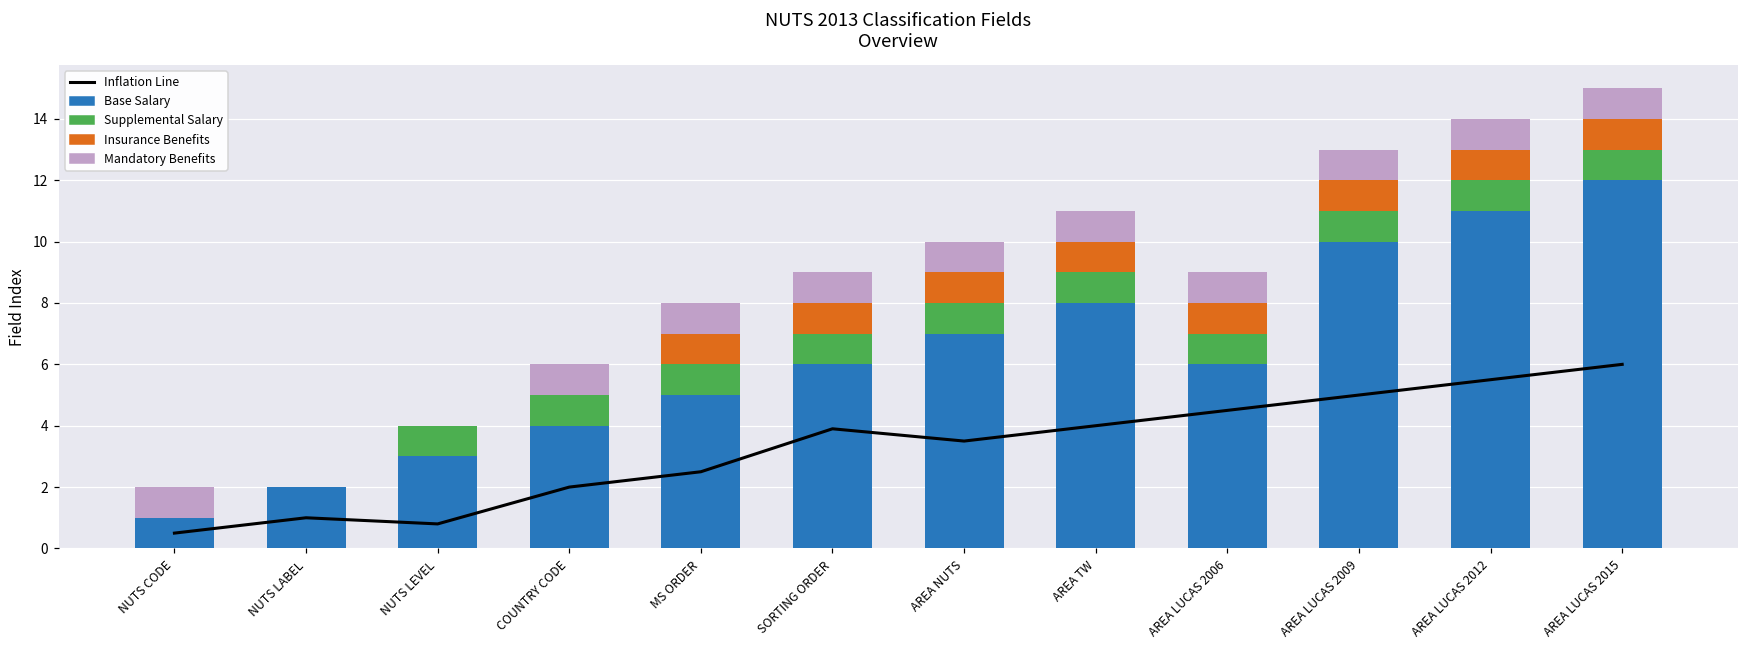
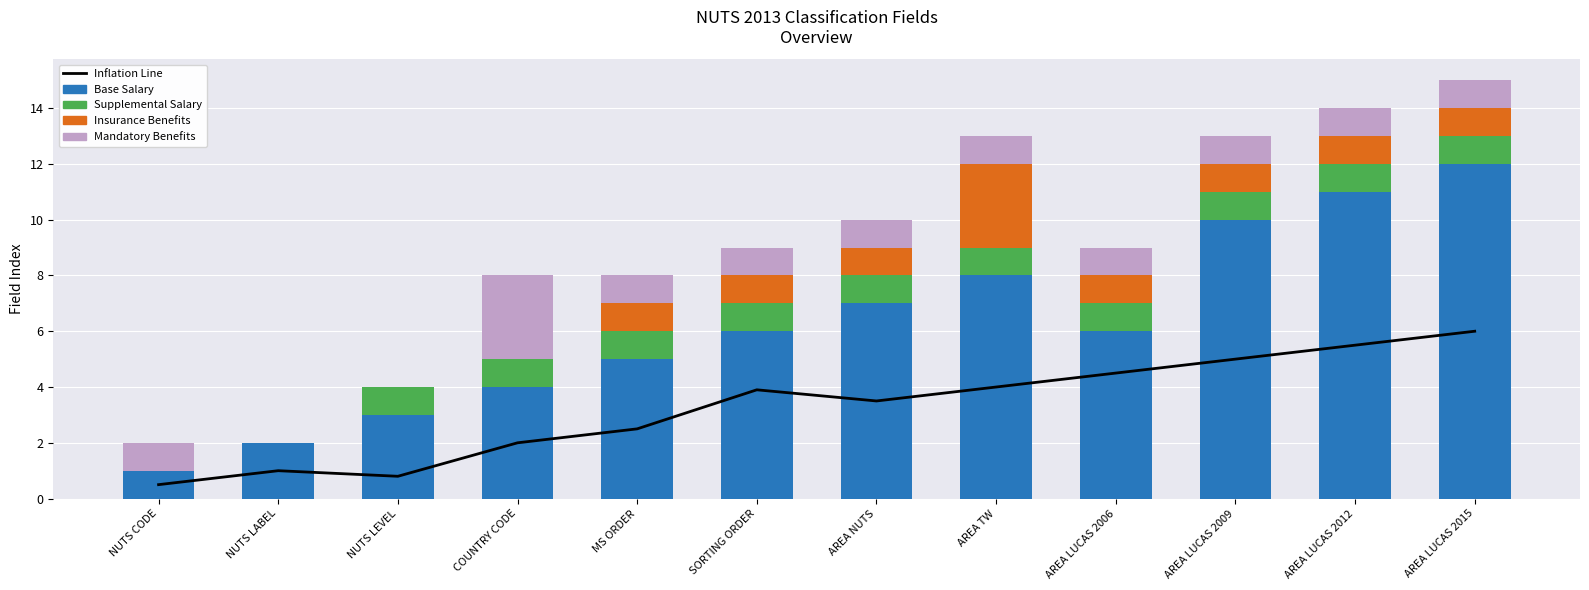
Mandatory Benefits, COUNTRY CODE: 1 -> 3
Insurance Benefits, AREA TW: 1 -> 3
